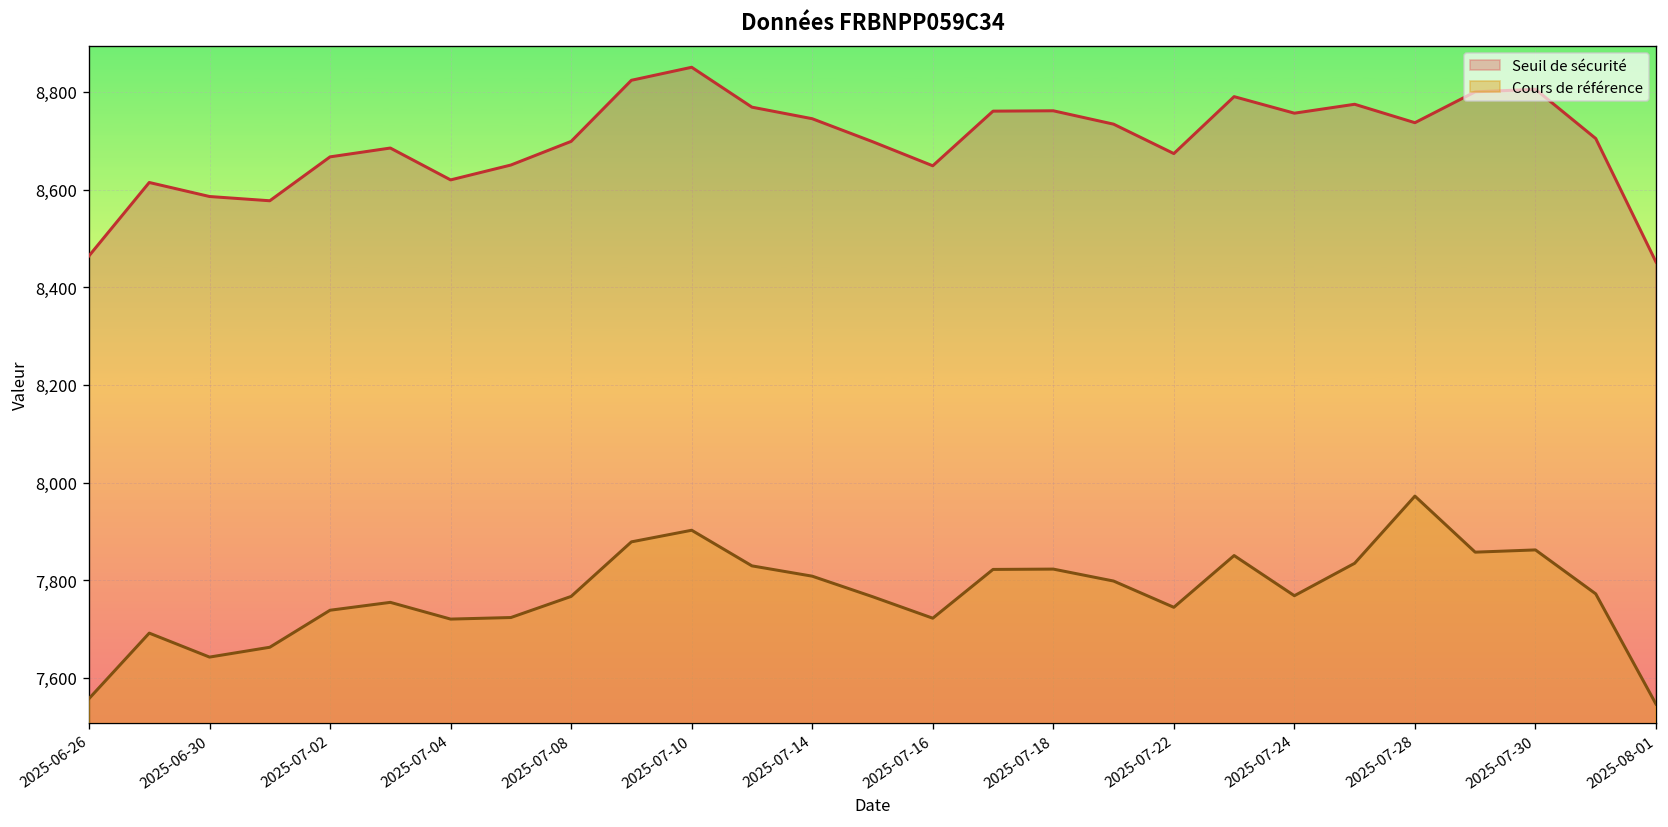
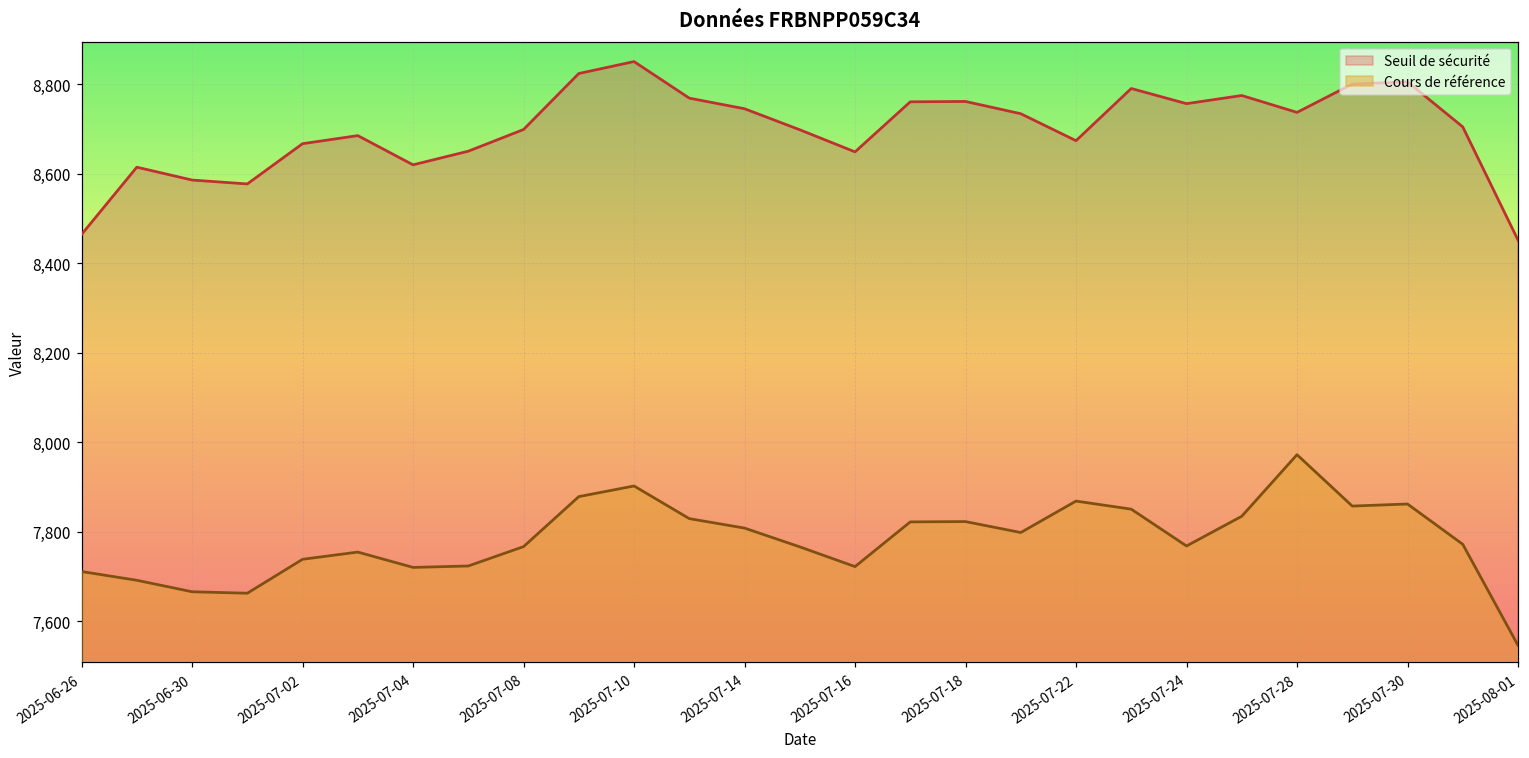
Cours de référence, 2025-06-26: 7,560 -> 7,710
Cours de référence, 2025-06-30: 7,640 -> 7,670
Cours de référence, 2025-07-22: 7,740 -> 7,870
